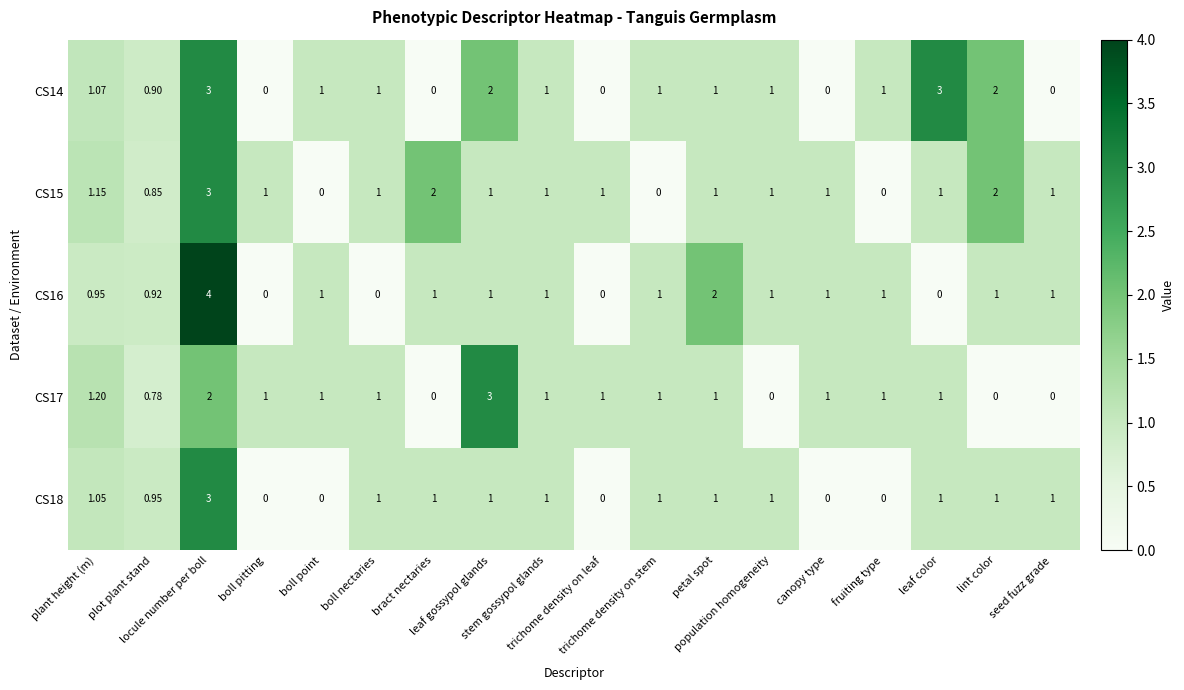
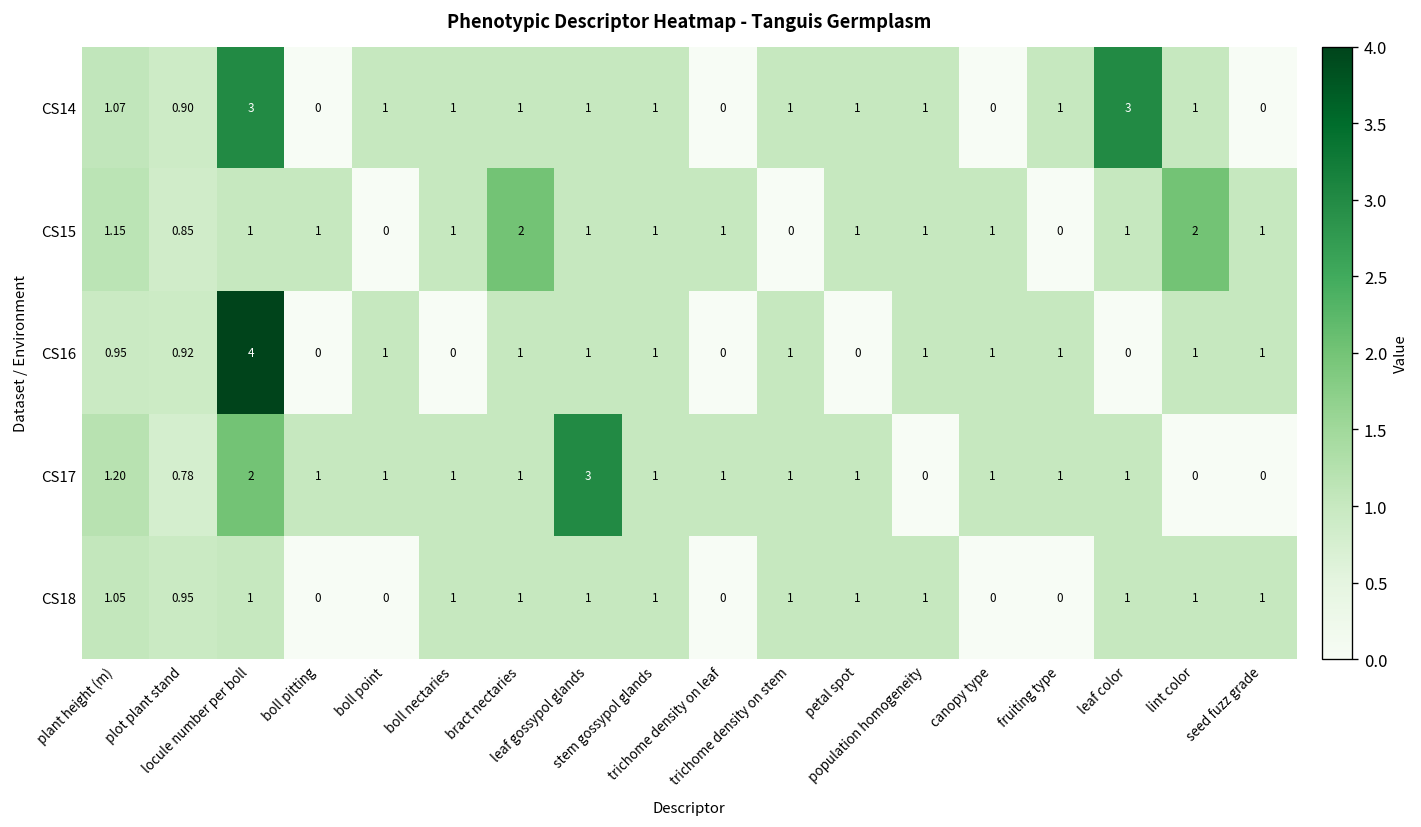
CS14, bract nectaries: 0 -> 1
CS14, leaf gossypol glands: 2 -> 1
CS14, lint color: 2 -> 1
CS15, locule number per boll: 3 -> 1
CS16, petal spot: 2 -> 0
CS17, bract nectaries: 0 -> 1
CS18, locule number per boll: 3 -> 1
